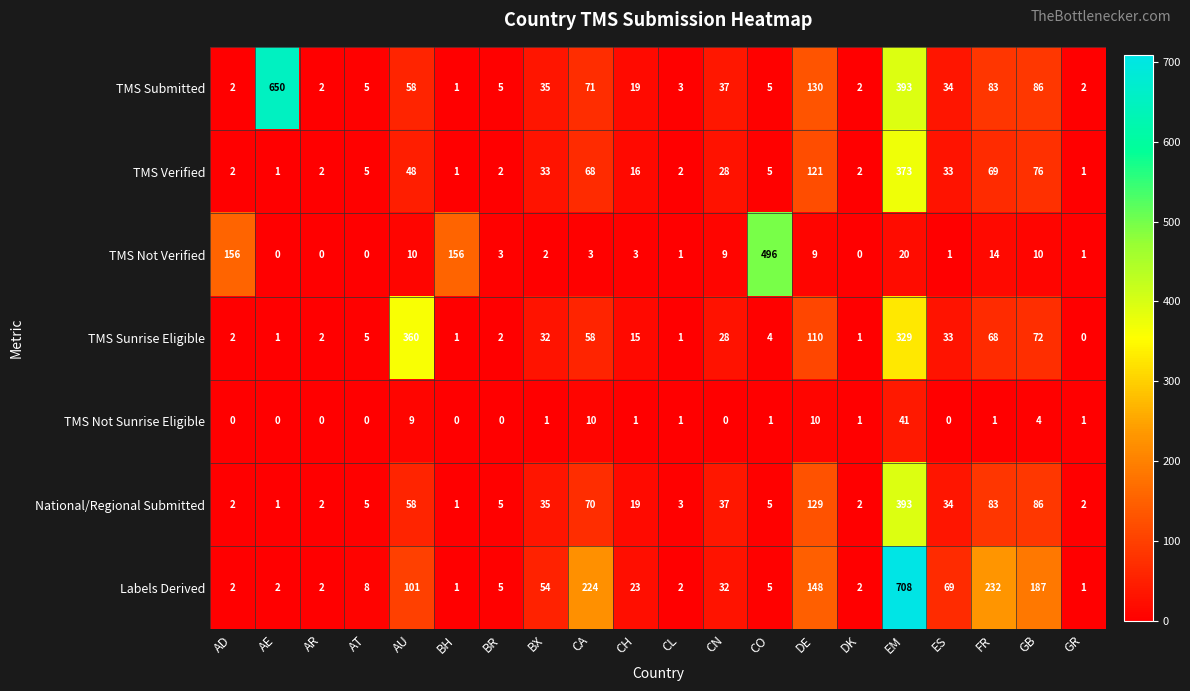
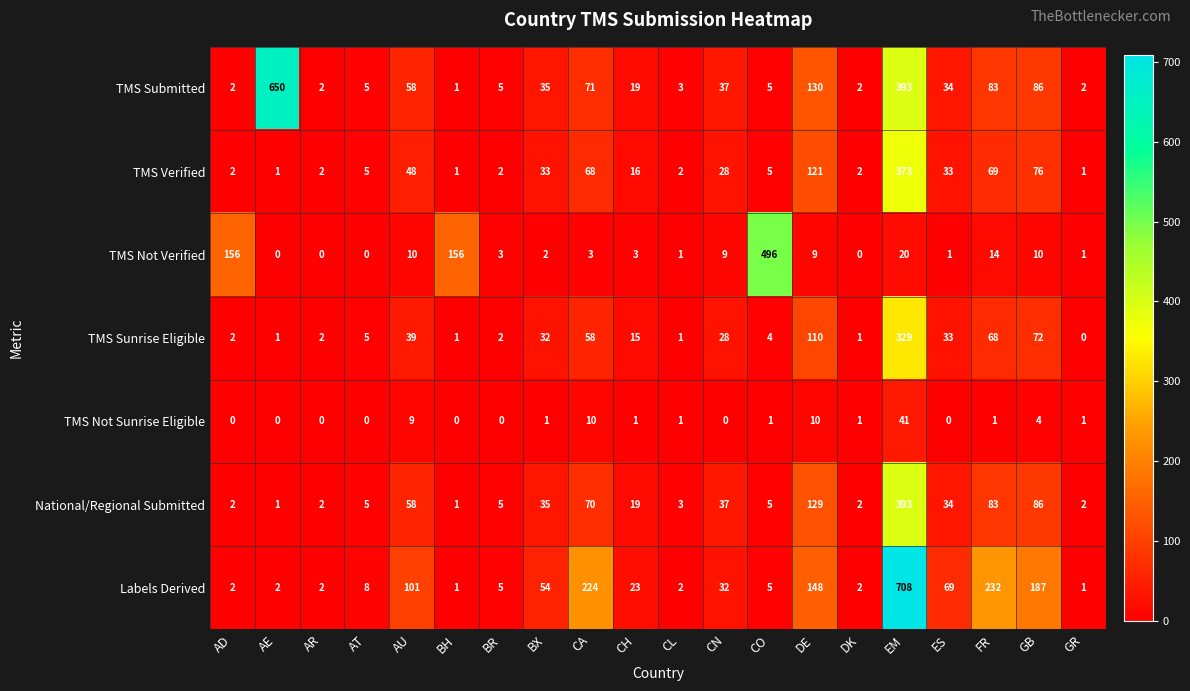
TMS Sunrise Eligible, AU: 360 -> 39
